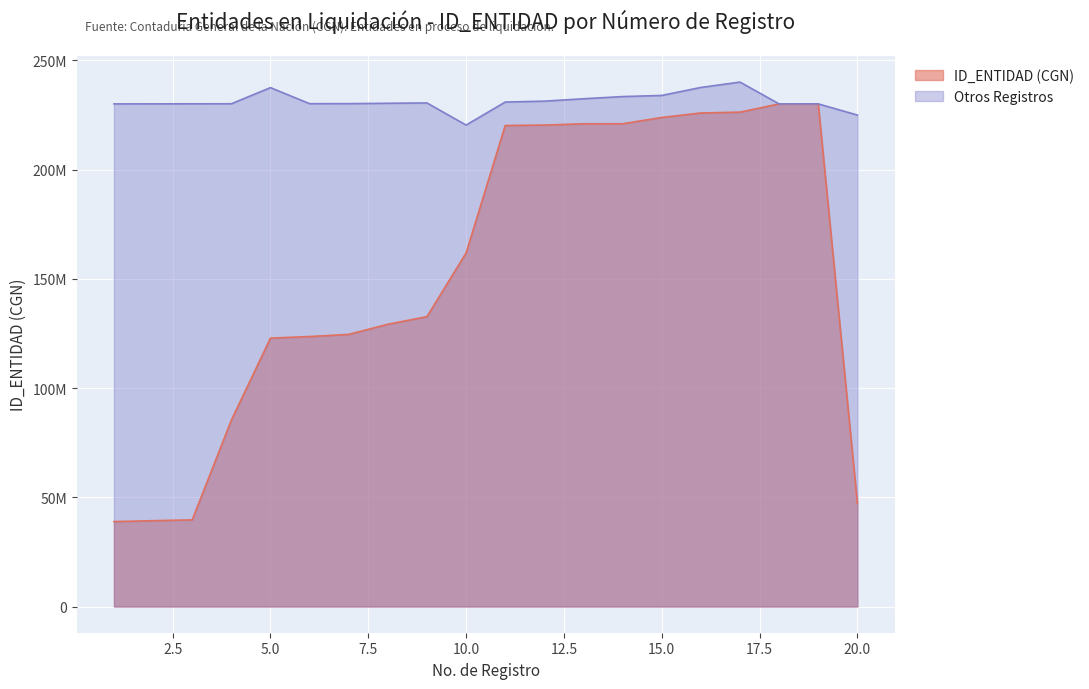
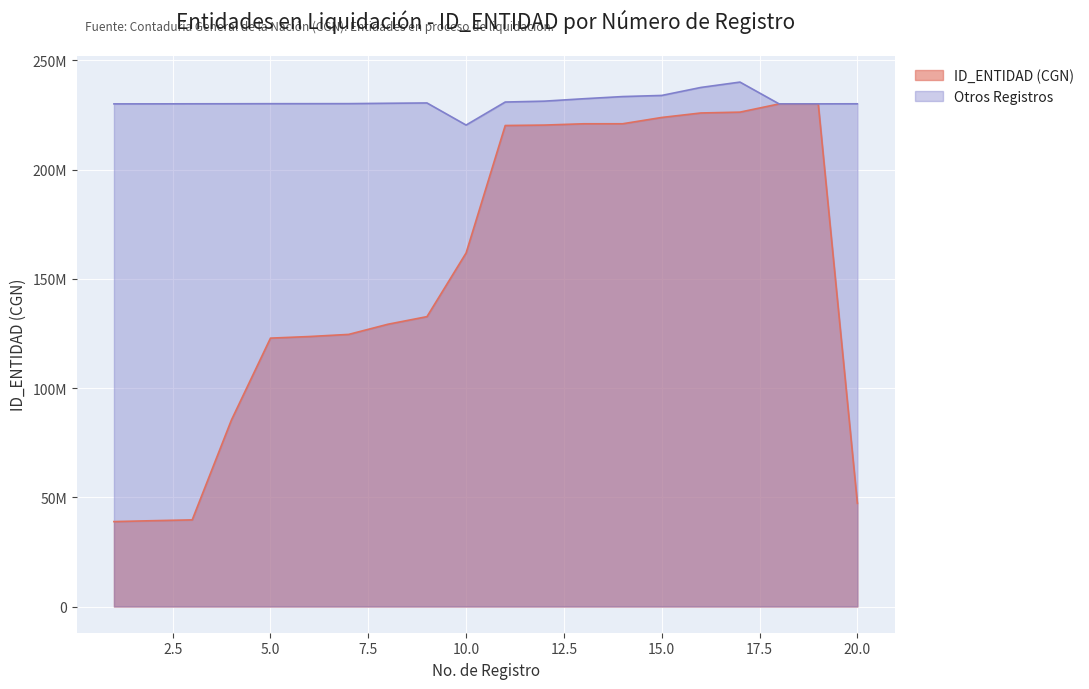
Otros Registros, 5.0: 238000000 -> 230000000
Otros Registros, 20.0: 225000000 -> 230000000
